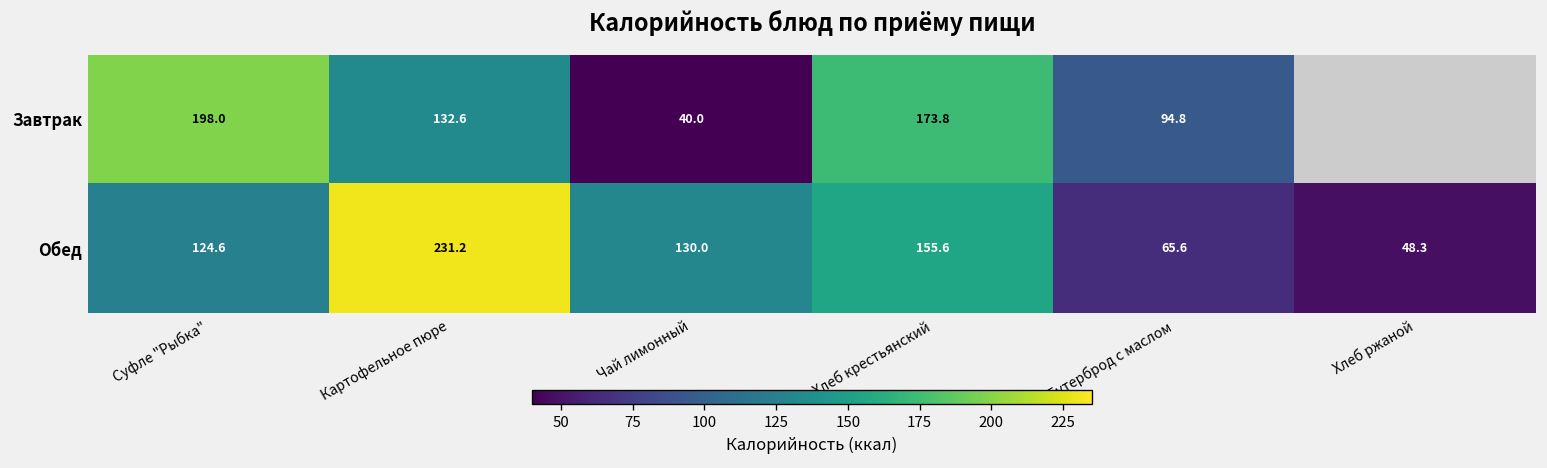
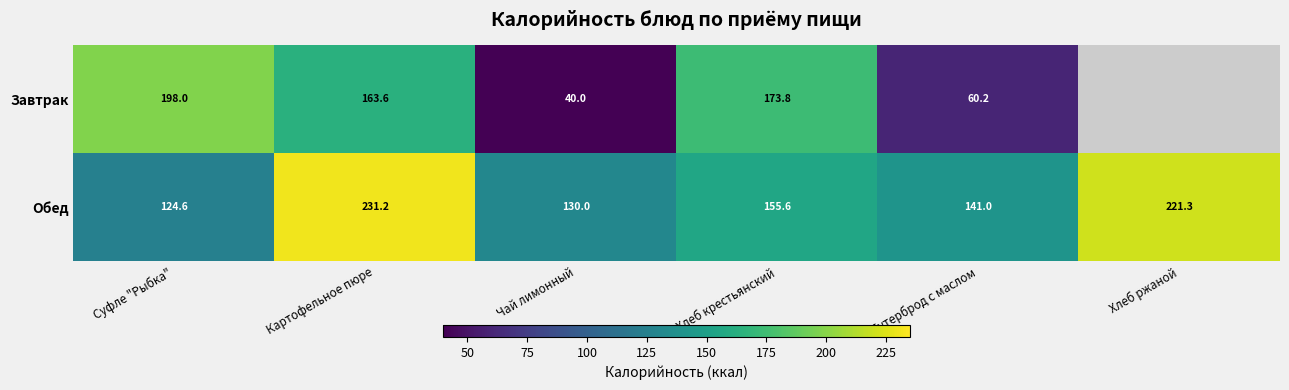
Завтрак, Картофельное пюре: 132.6 -> 163.6
Завтрак, Бутерброд с маслом: 94.8 -> 60.2
Обед, Бутерброд с маслом: 65.6 -> 141.0
Обед, Хлеб ржаной: 48.3 -> 221.3
